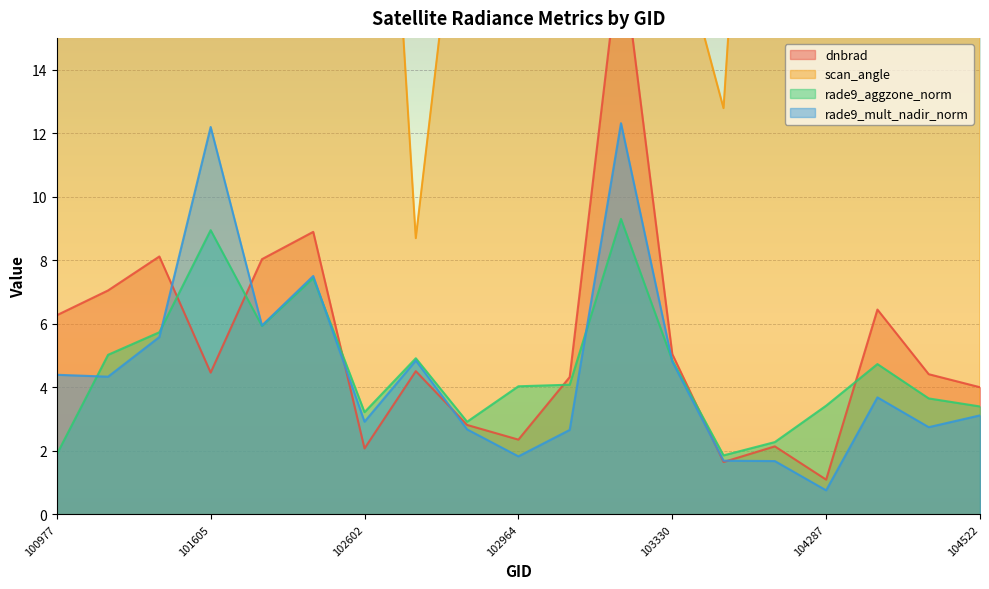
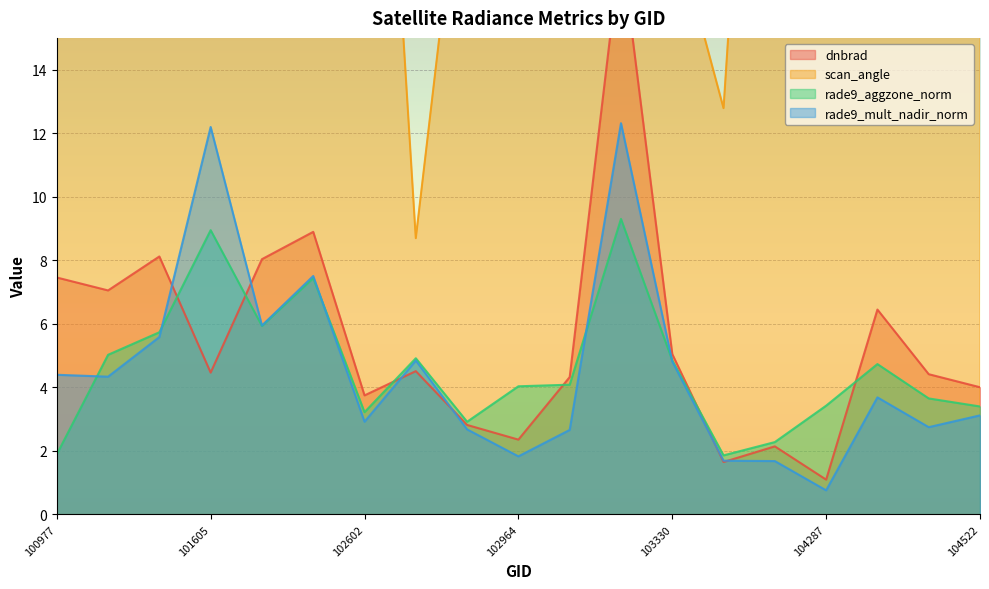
dnbrad, 100977: 6.3 -> 7.5
dnbrad, 102602: 2.1 -> 3.7
